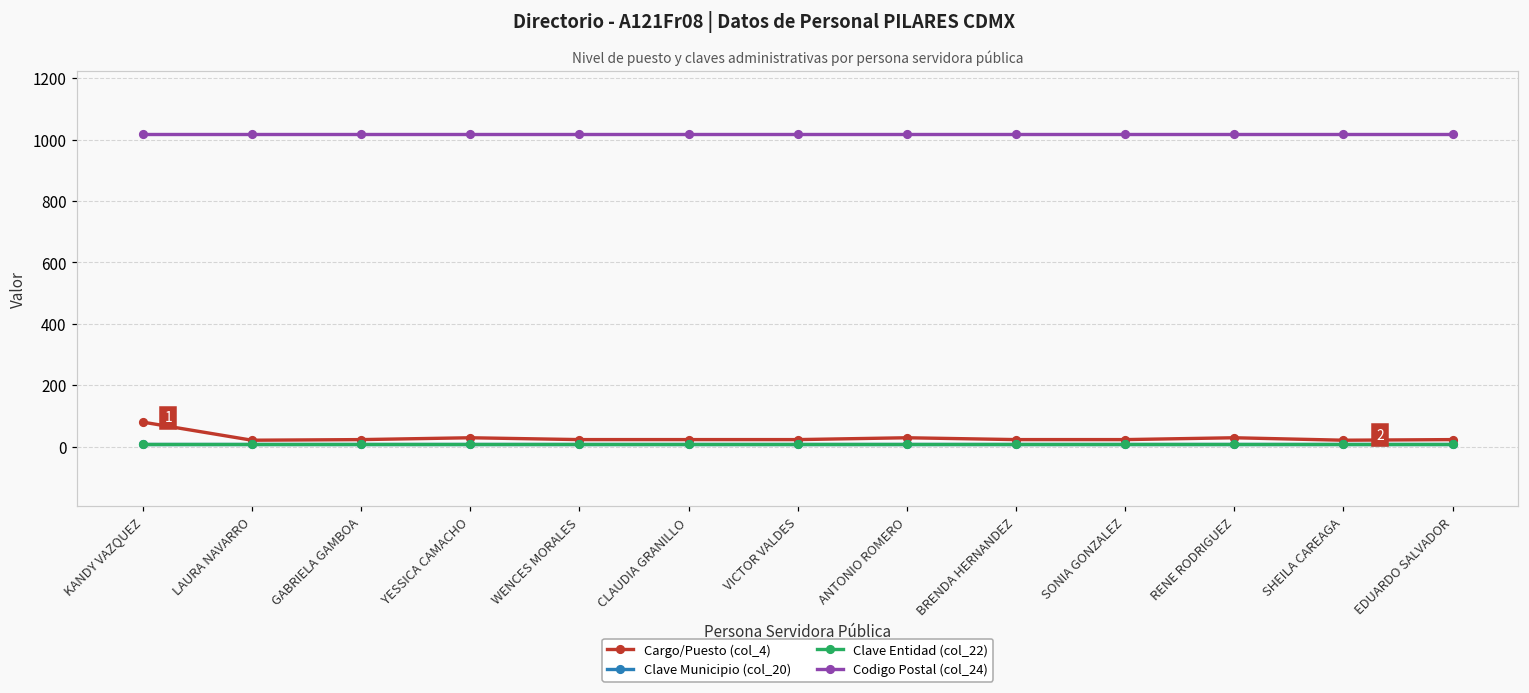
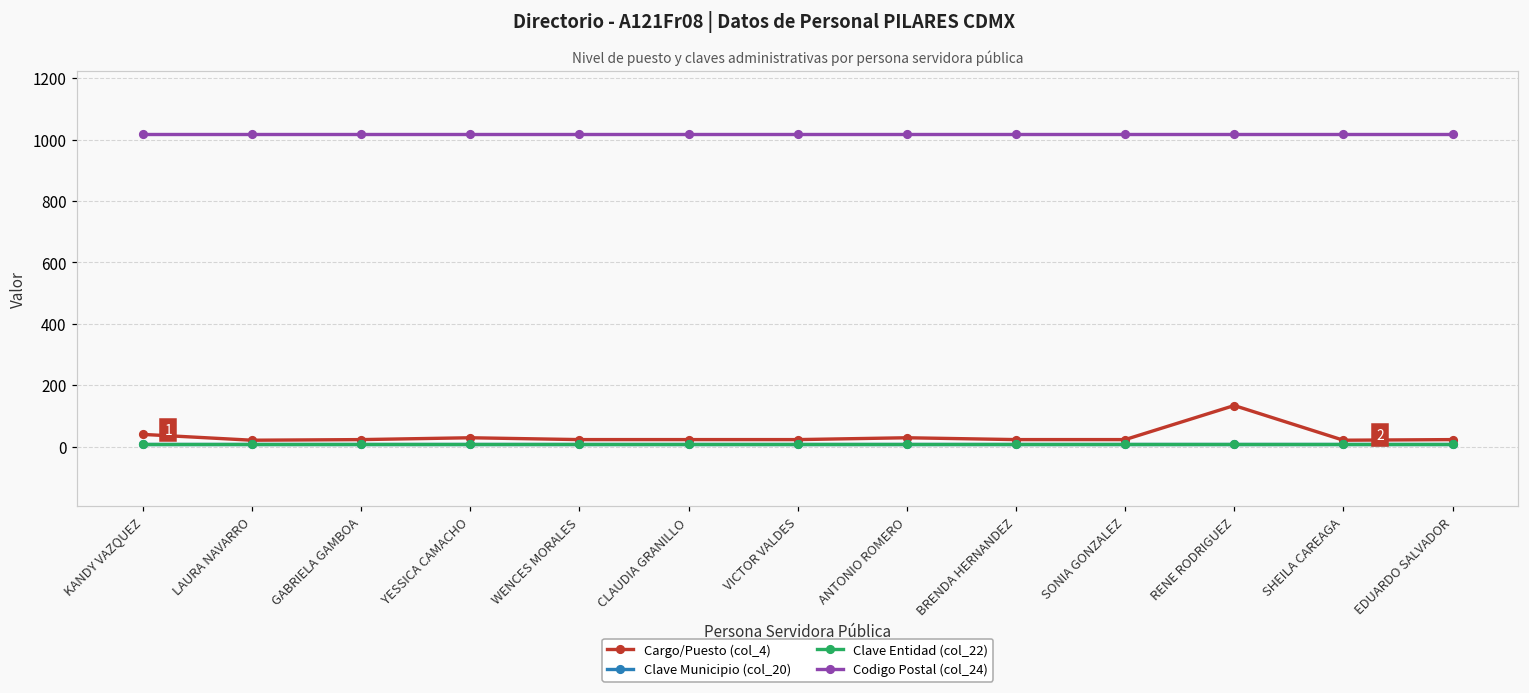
Cargo/Puesto (col_4), KANDY VAZQUEZ: 80 -> 40
Cargo/Puesto (col_4), RENE RODRIGUEZ: 30 -> 130
